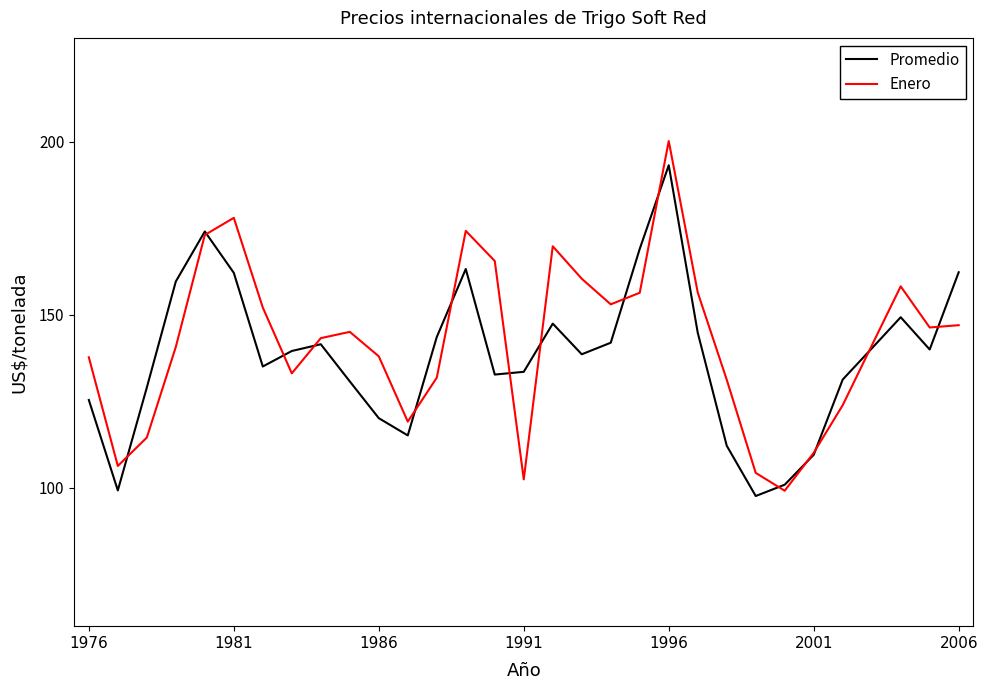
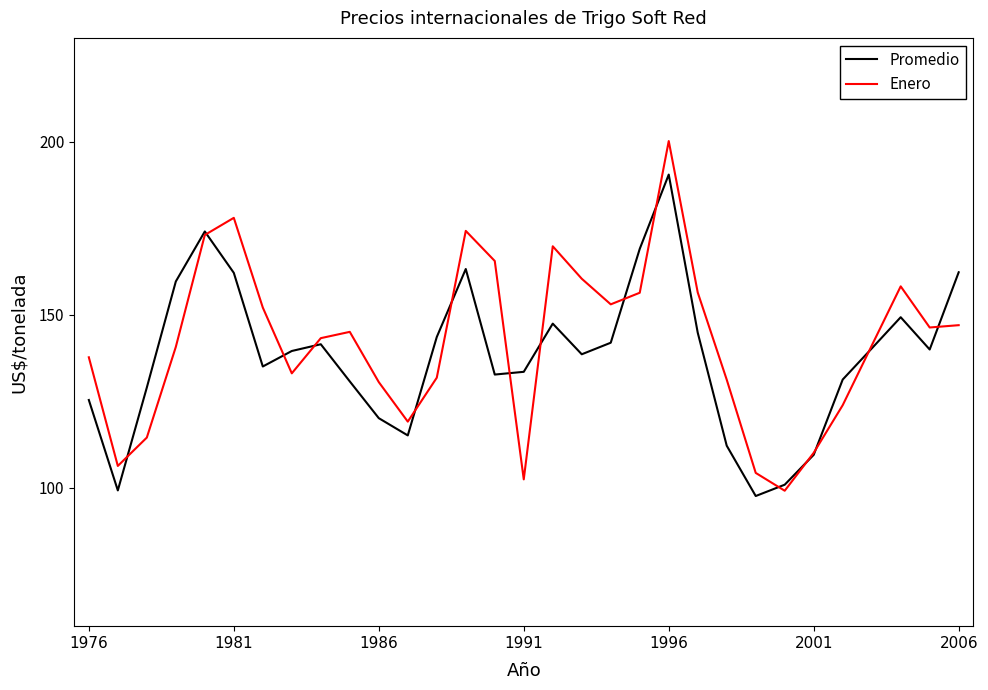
Enero, 1986: 138 -> 131
Promedio, 1996: 193 -> 191
